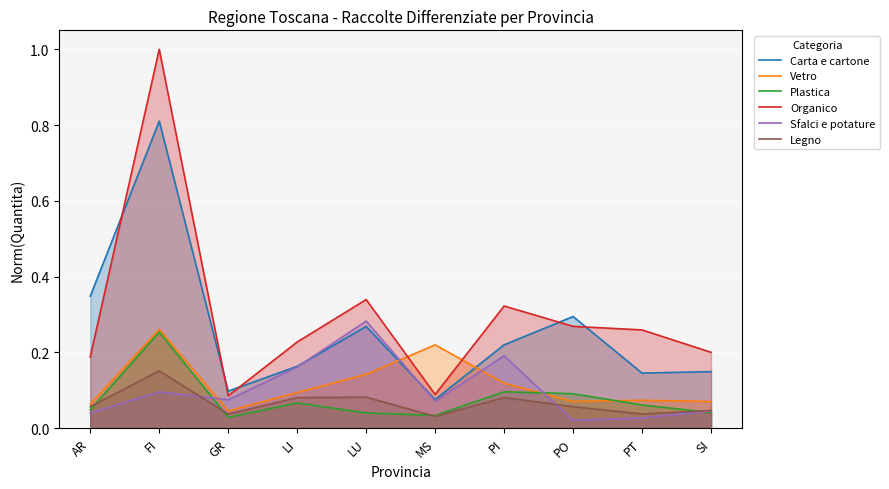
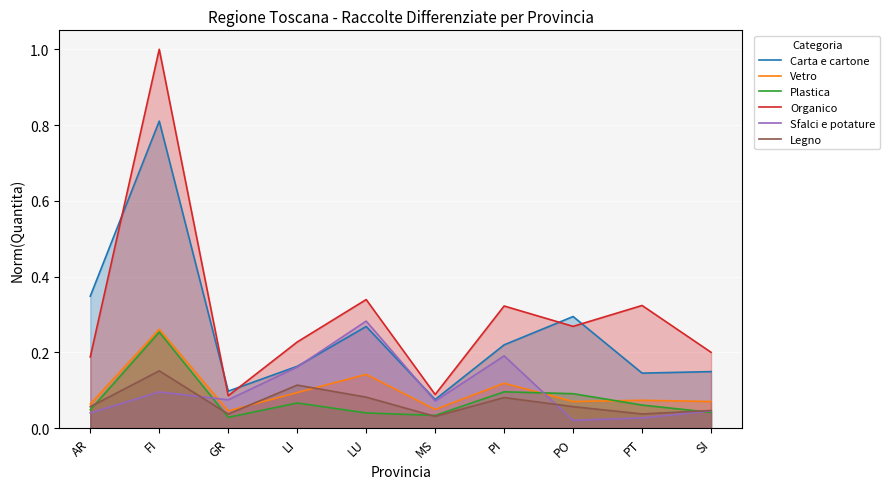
Legno, LI: 0.08 -> 0.11
Vetro, MS: 0.22 -> 0.05
Organico, PT: 0.26 -> 0.32
